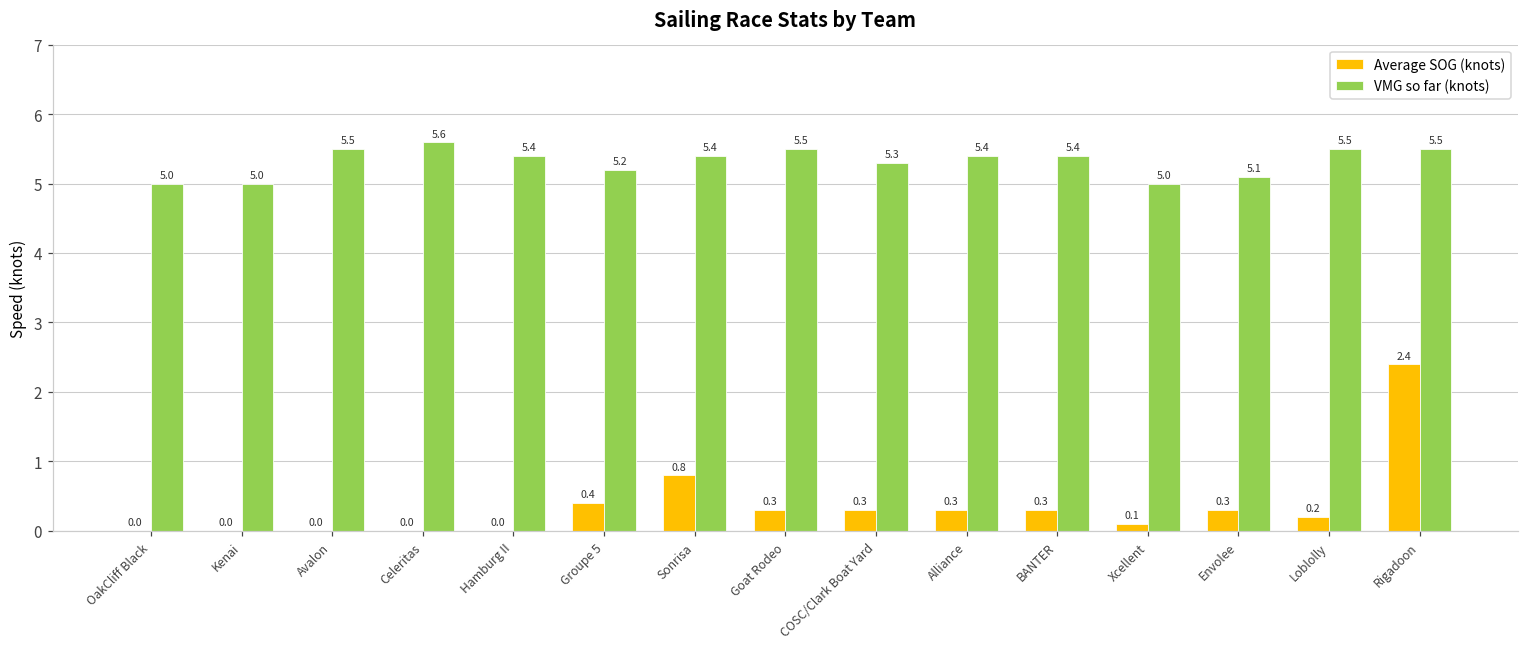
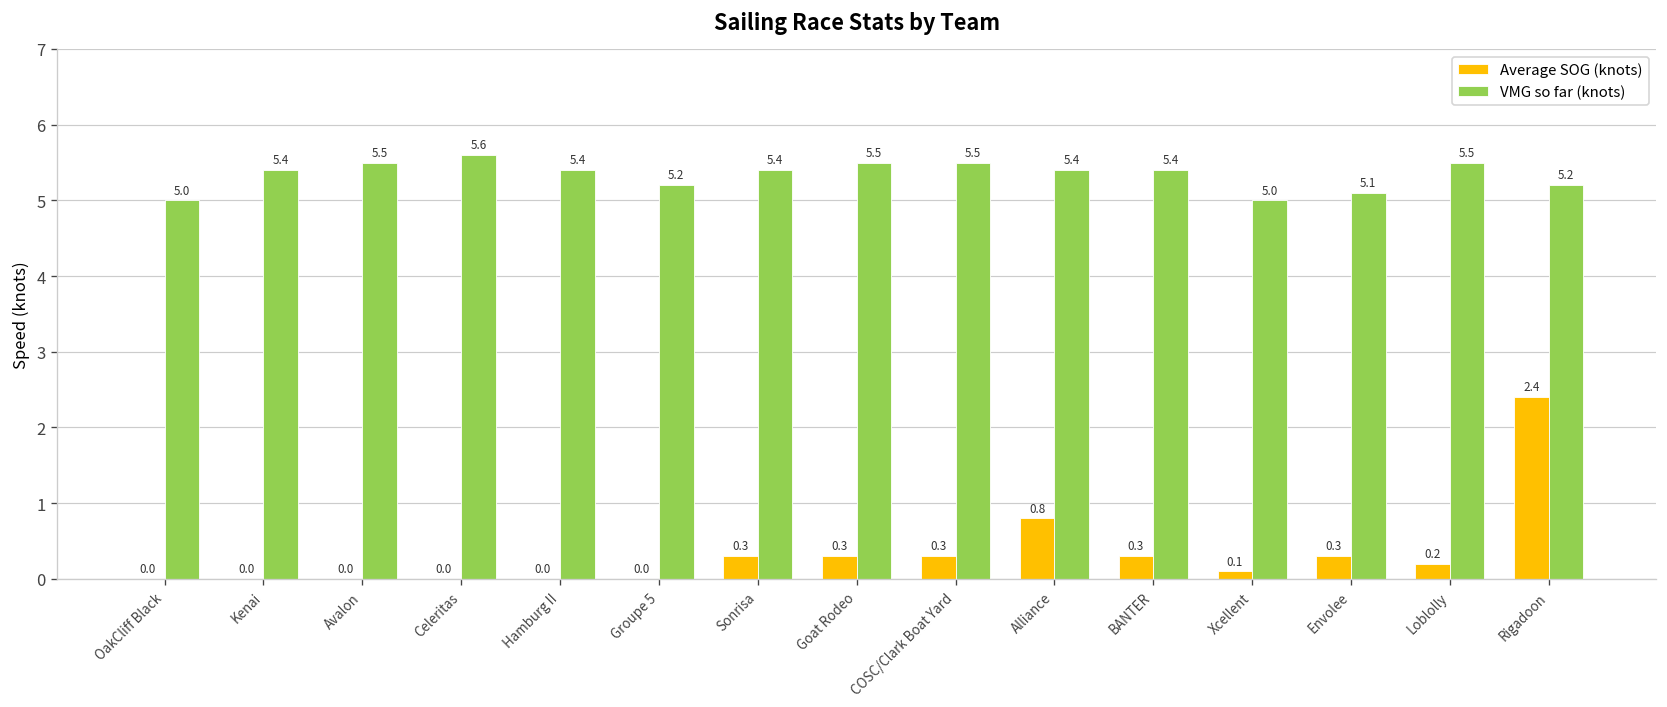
VMG so far (knots), Kenai: 5.0 -> 5.4
Average SOG (knots), Groupe 5: 0.4 -> 0.0
Average SOG (knots), Sonrisa: 0.8 -> 0.3
VMG so far (knots), COSC/Clark Boat Yard: 5.3 -> 5.5
Average SOG (knots), Alliance: 0.3 -> 0.8
VMG so far (knots), Rigadoon: 5.5 -> 5.2
